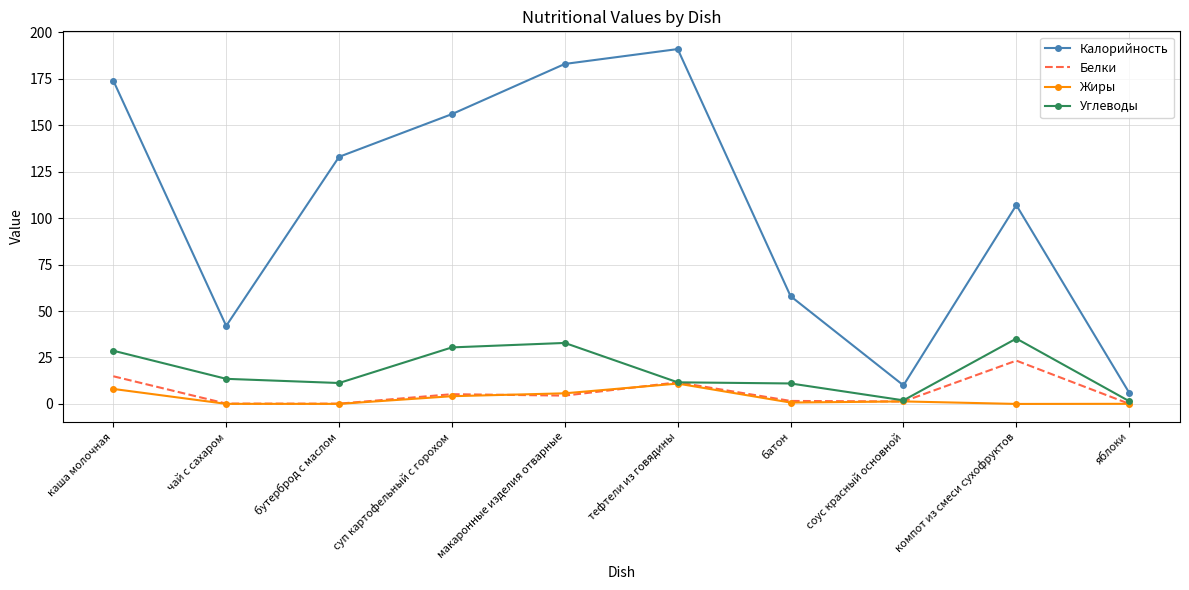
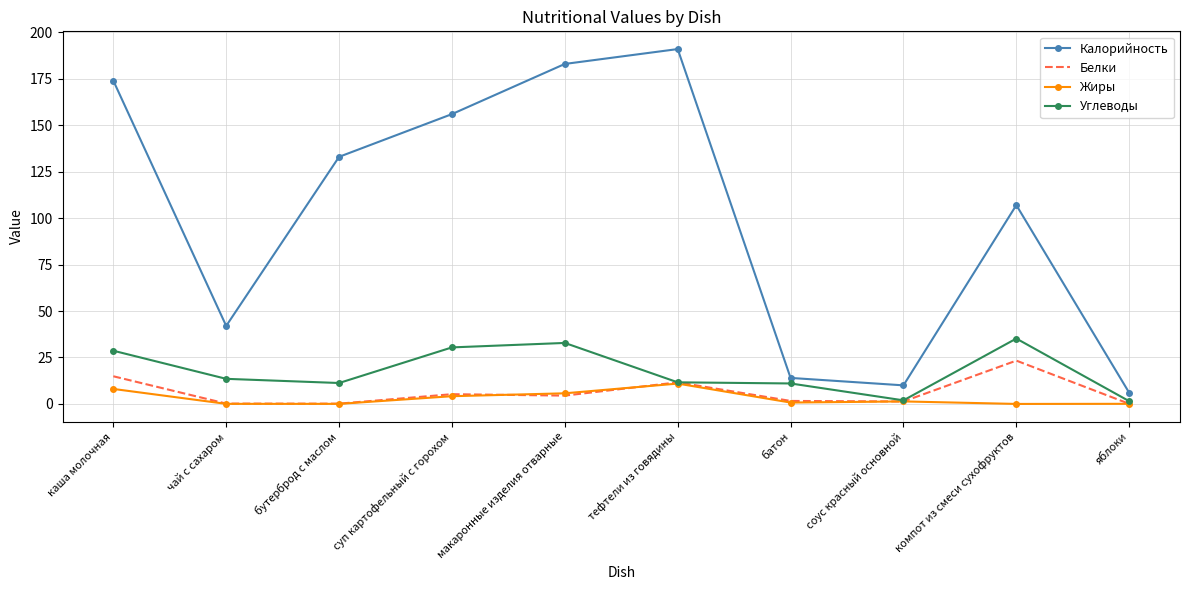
Калорийность, батон: 58 -> 14
